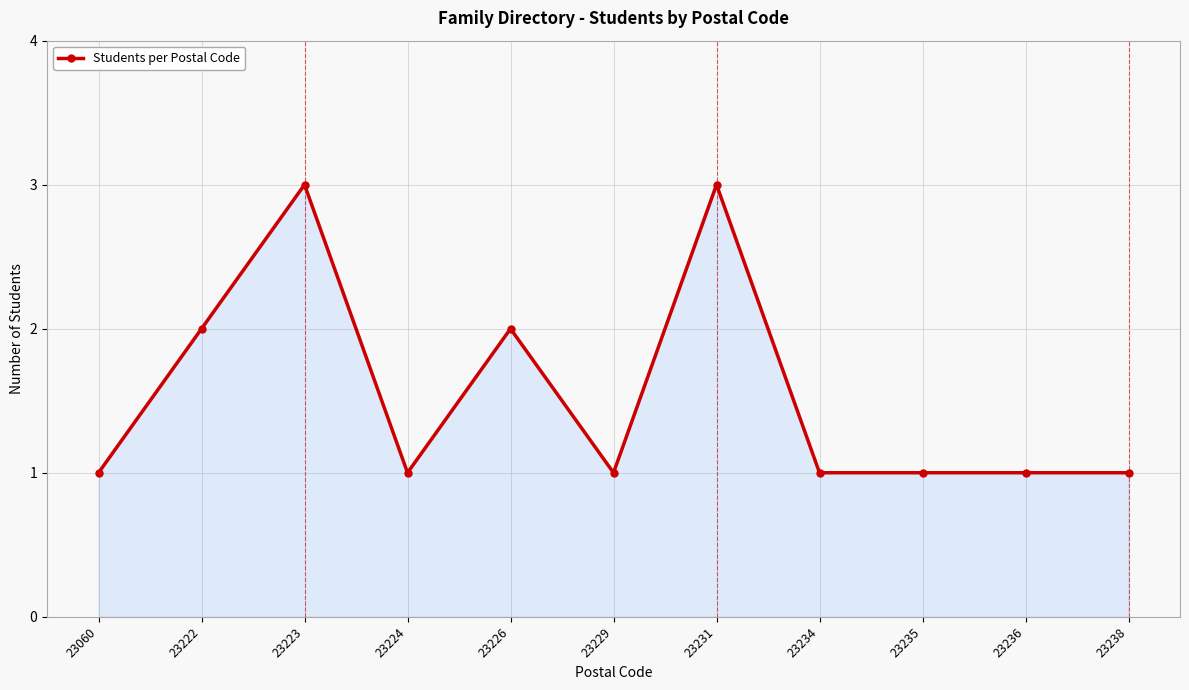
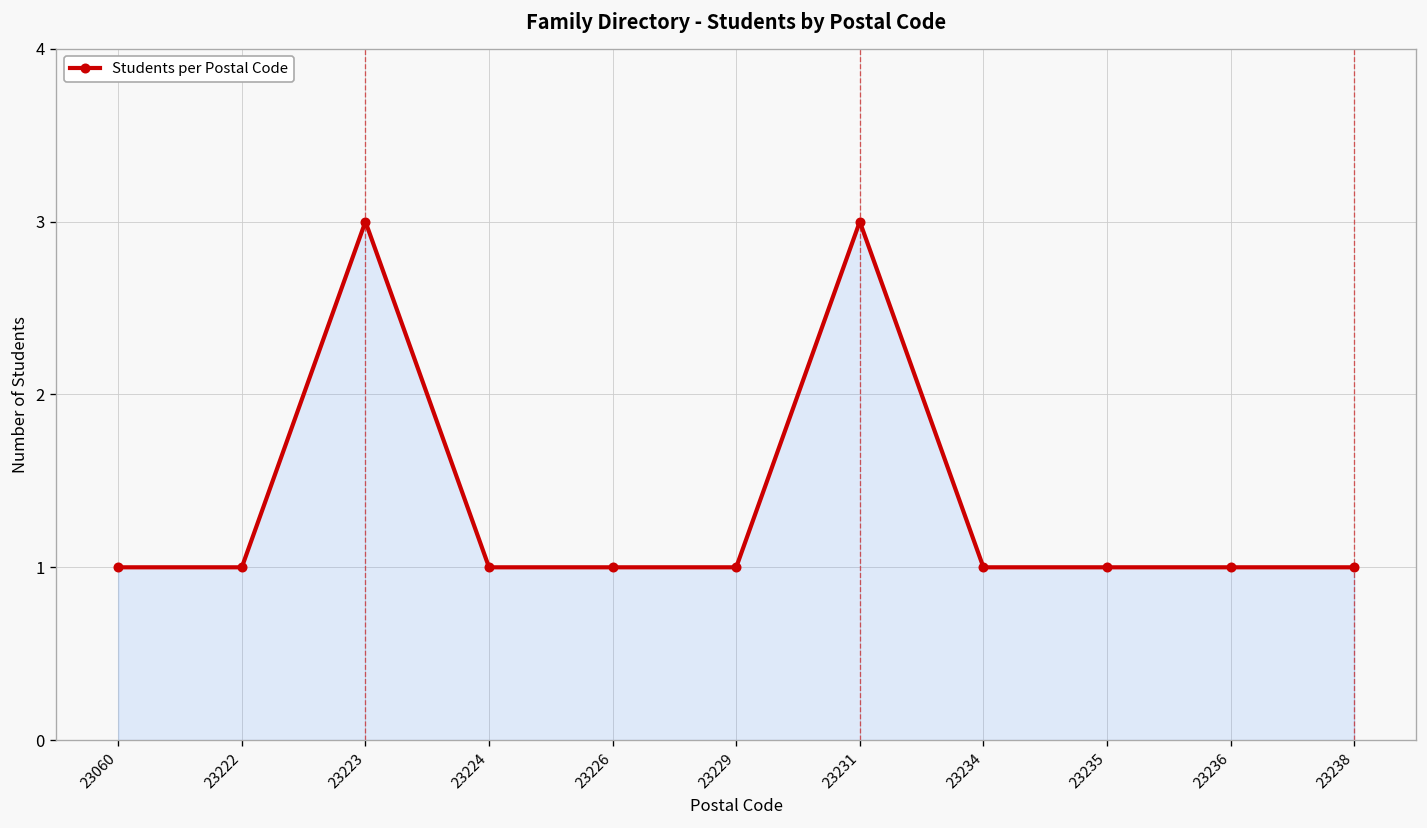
23222: 2 -> 1
23226: 2 -> 1
